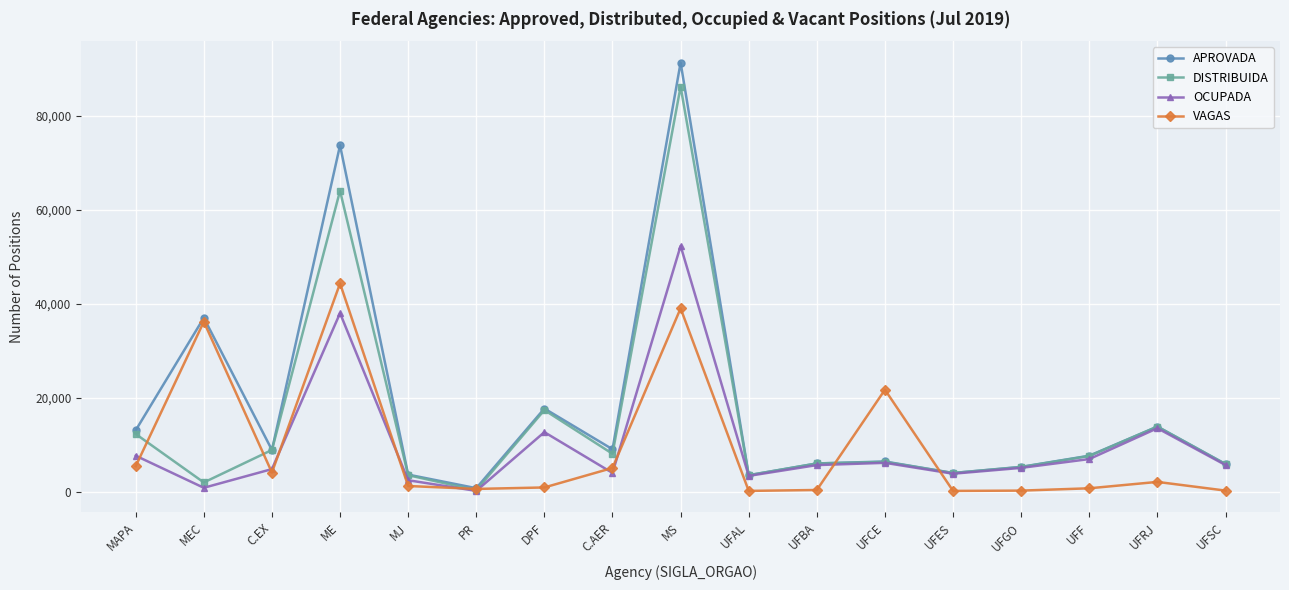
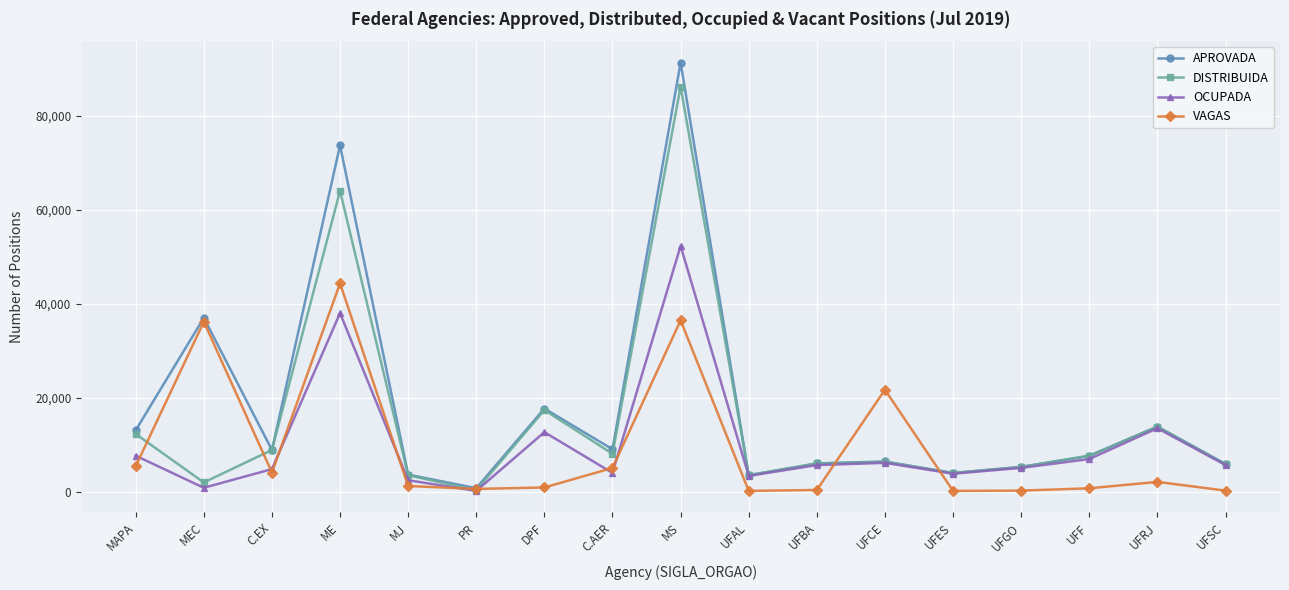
VAGAS, MS: 39,000 -> 36,000
